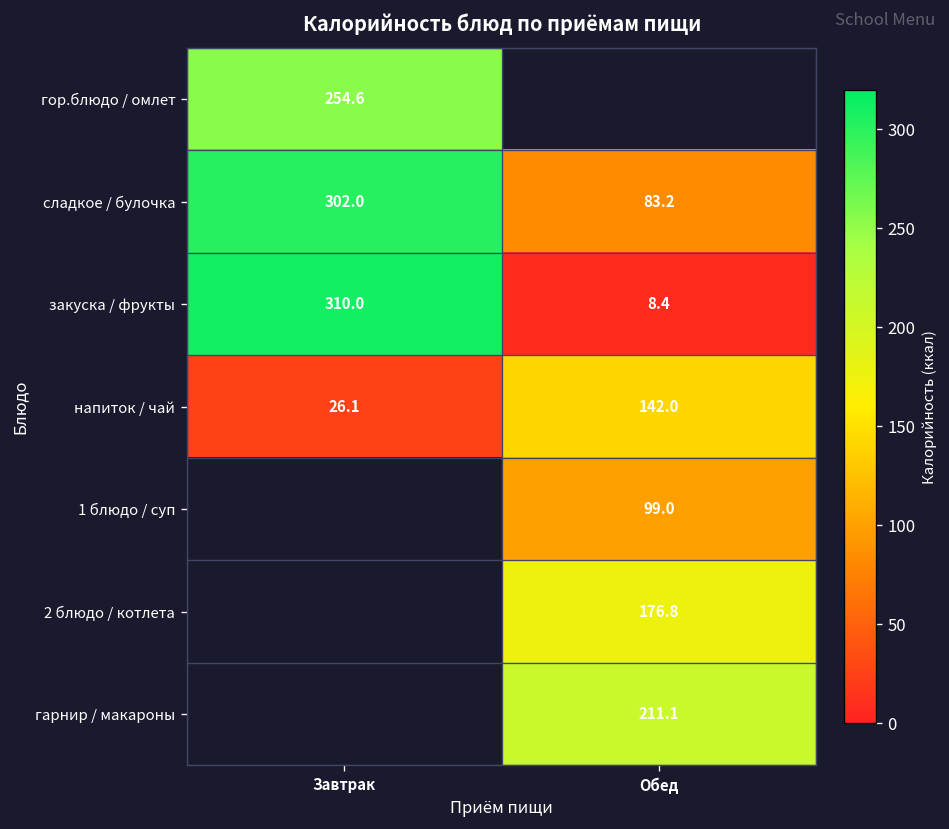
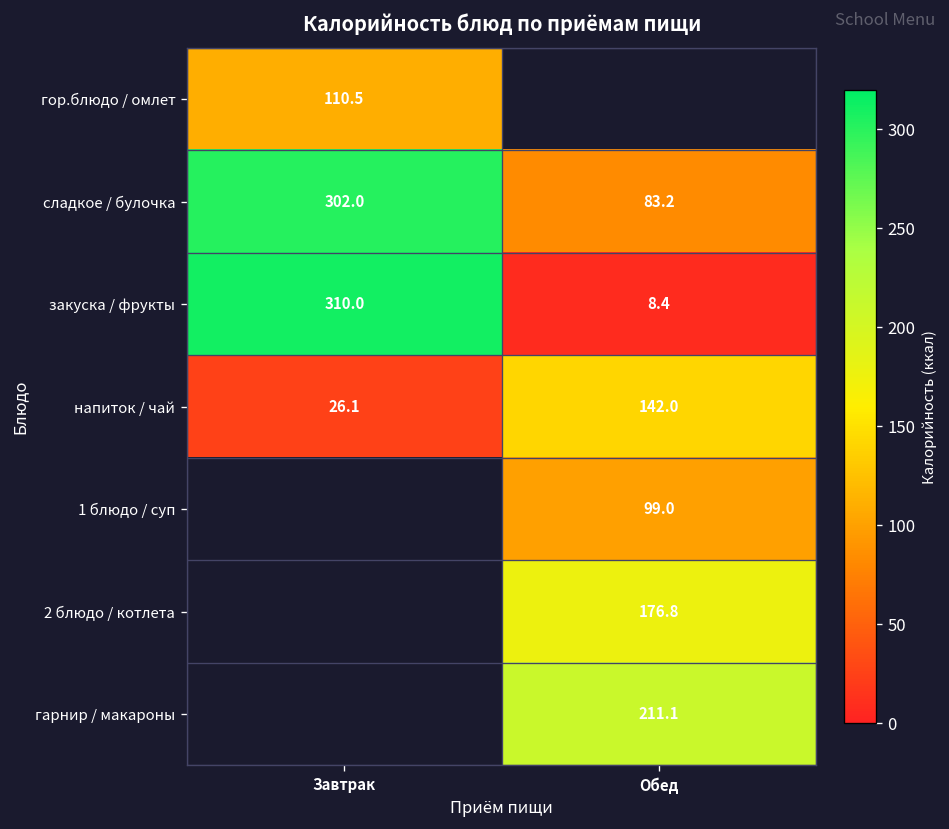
гор.блюдо / омлет, Завтрак: 254.6 -> 110.5
